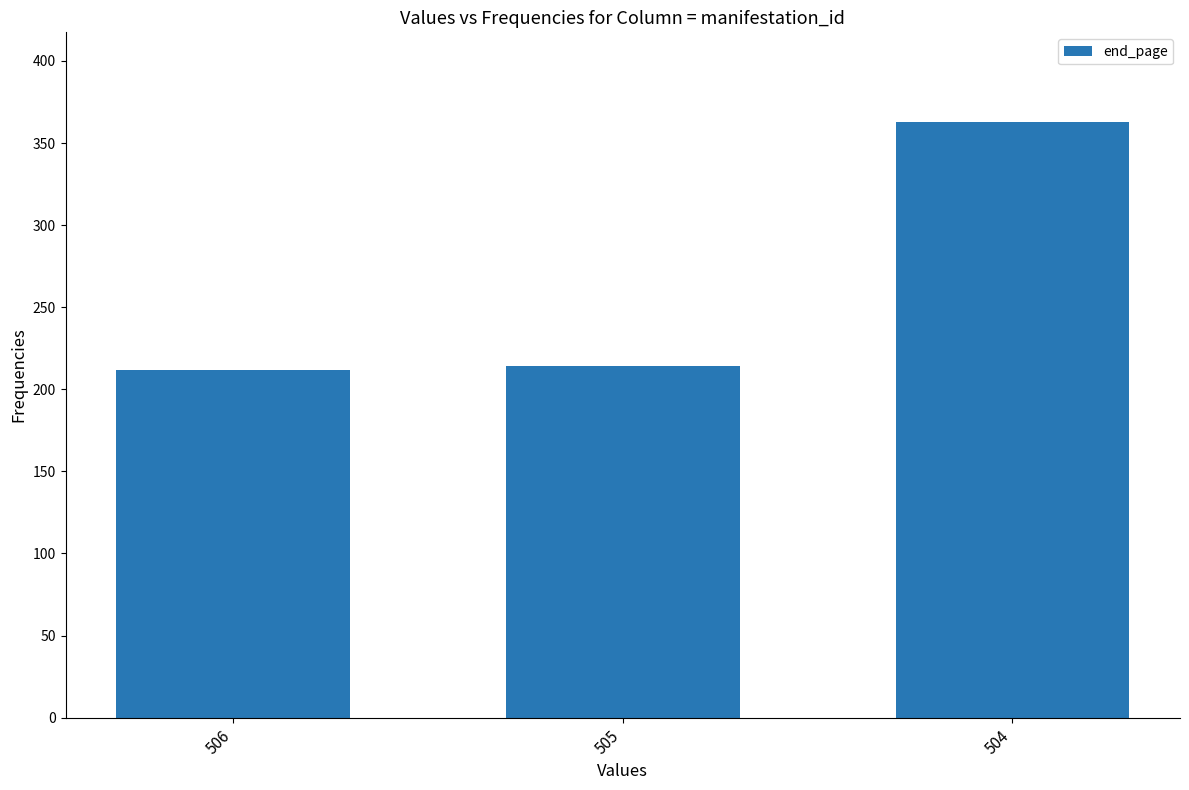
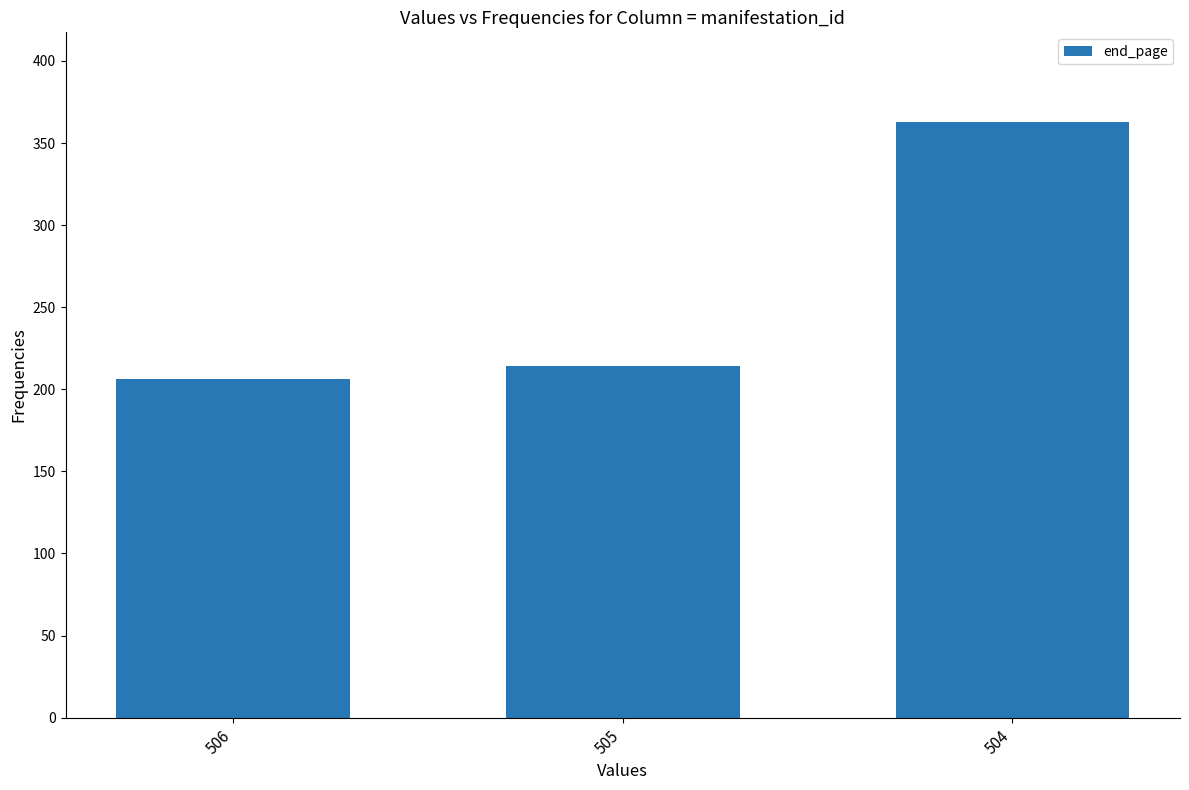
506: 212 -> 206
